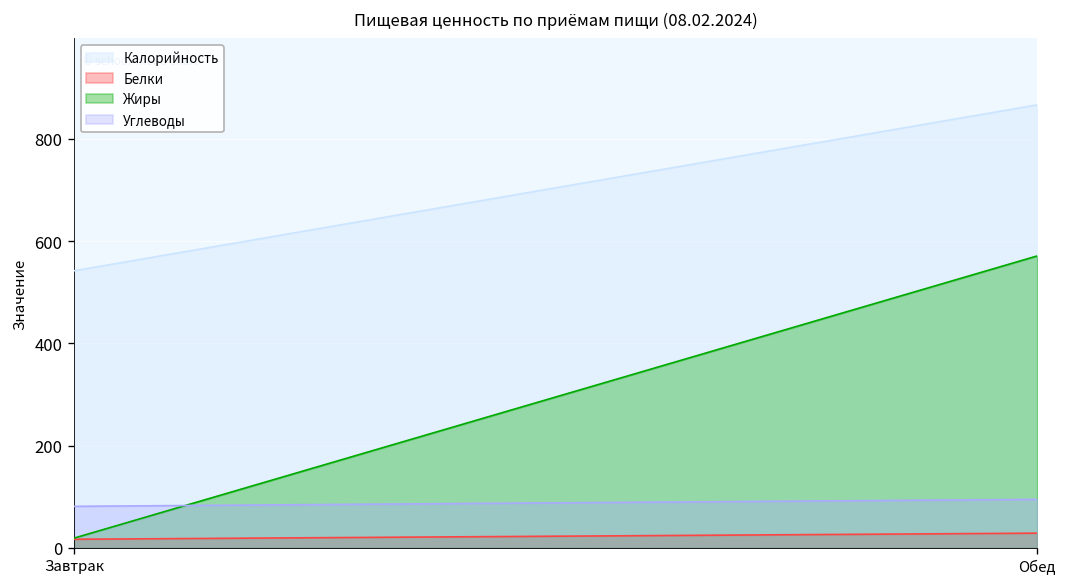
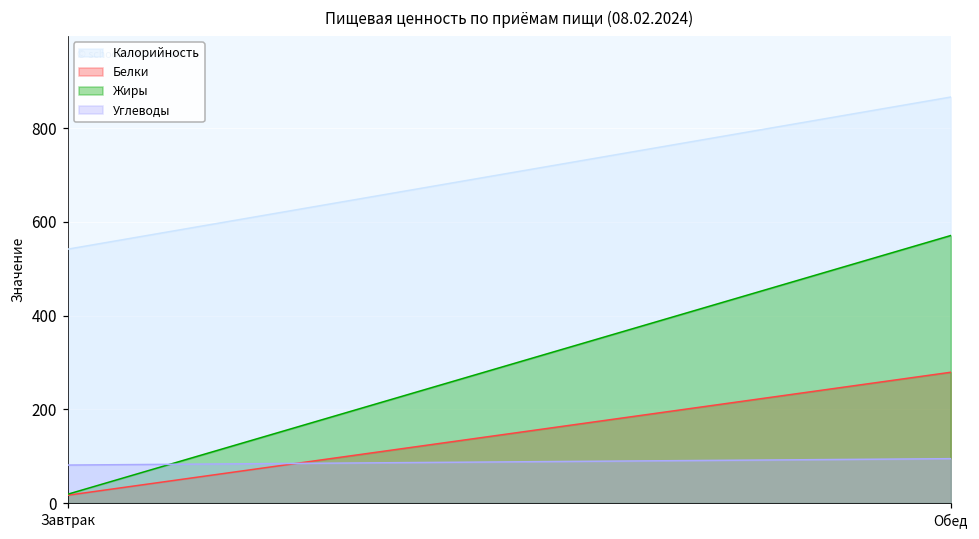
Белки, Обед: 30 -> 280
